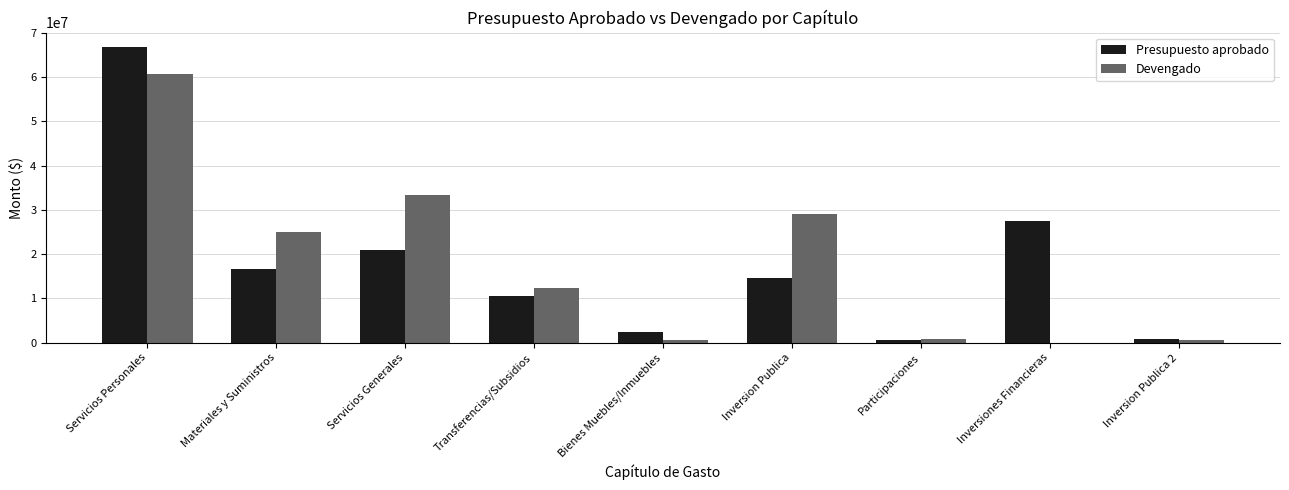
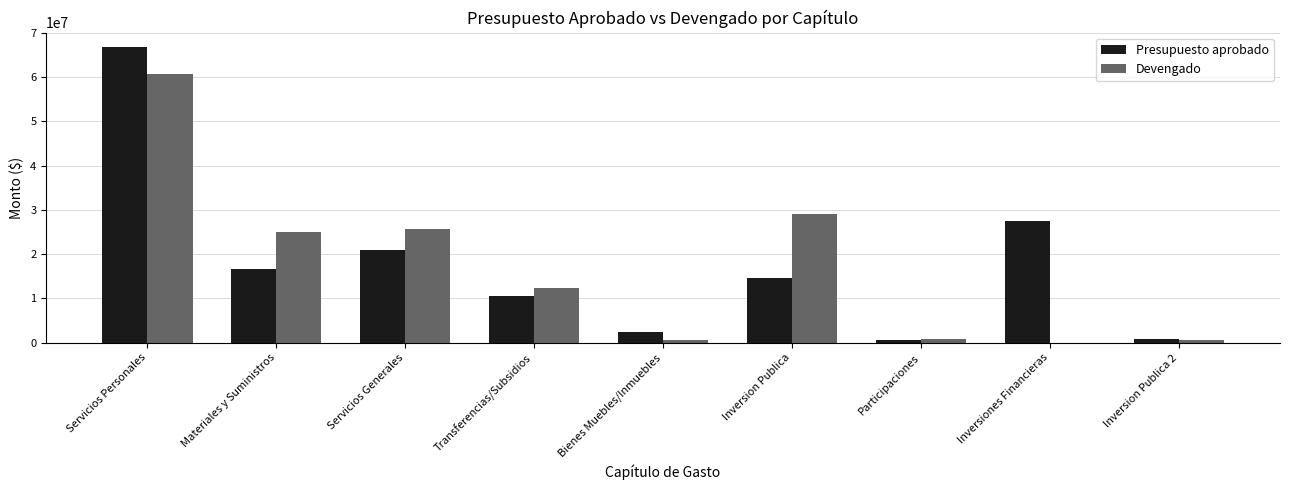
Devengado, Servicios Generales: 33000000 -> 26000000
